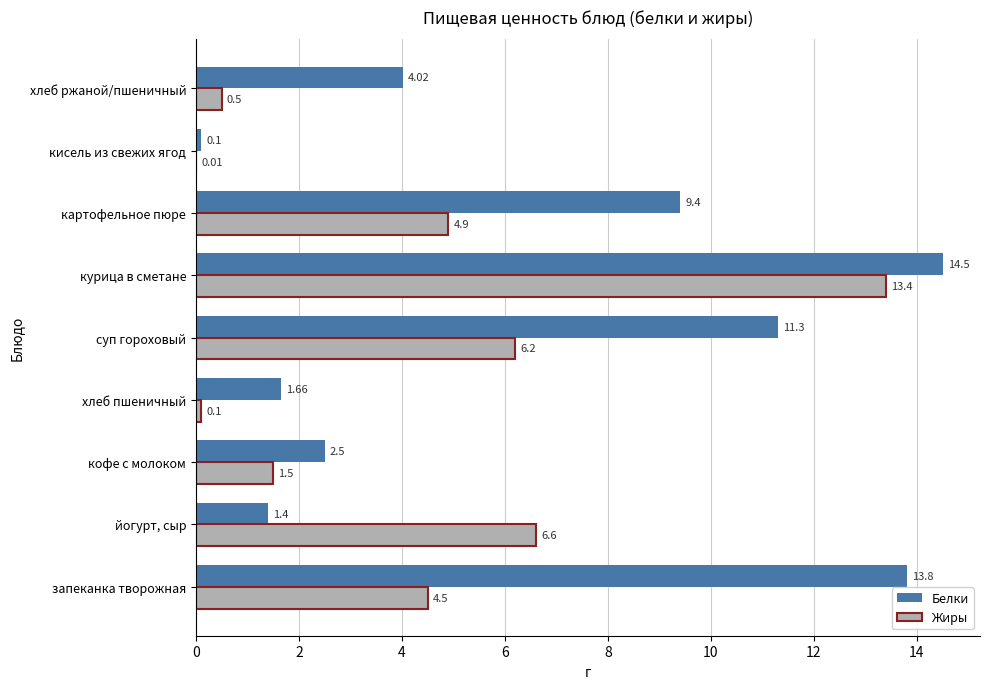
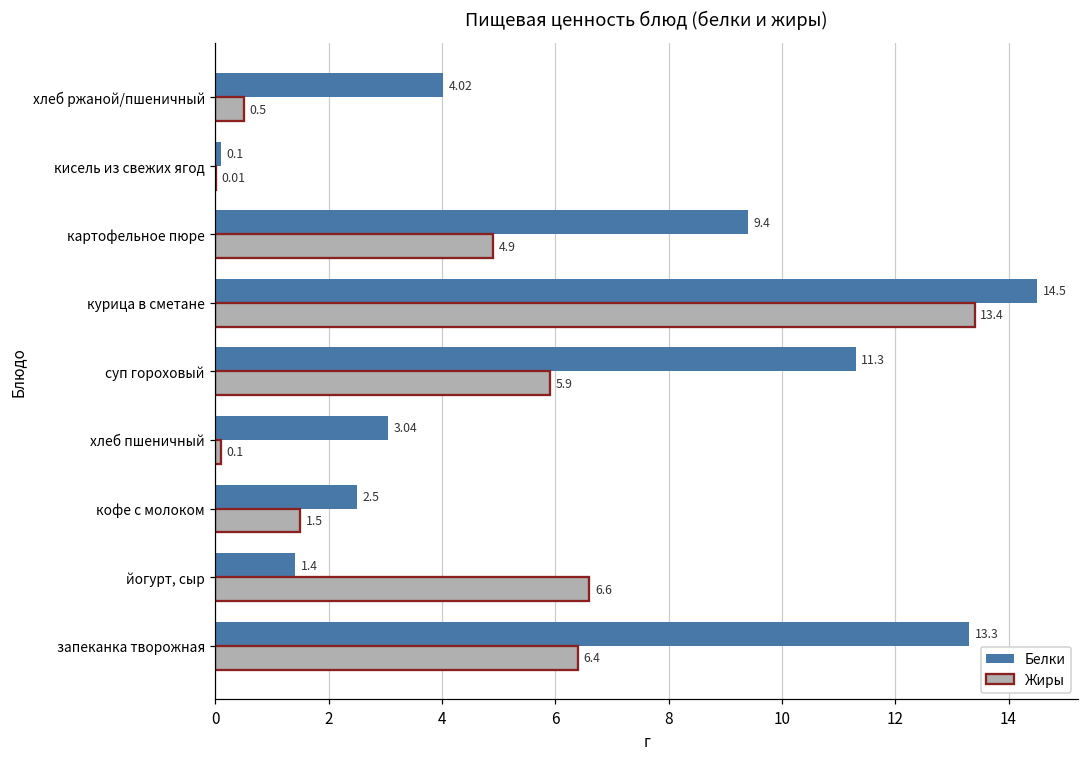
Жиры, суп гороховый: 6.2 -> 5.9
Белки, хлеб пшеничный: 1.66 -> 3.04
Белки, запеканка творожная: 13.8 -> 13.3
Жиры, запеканка творожная: 4.5 -> 6.4
